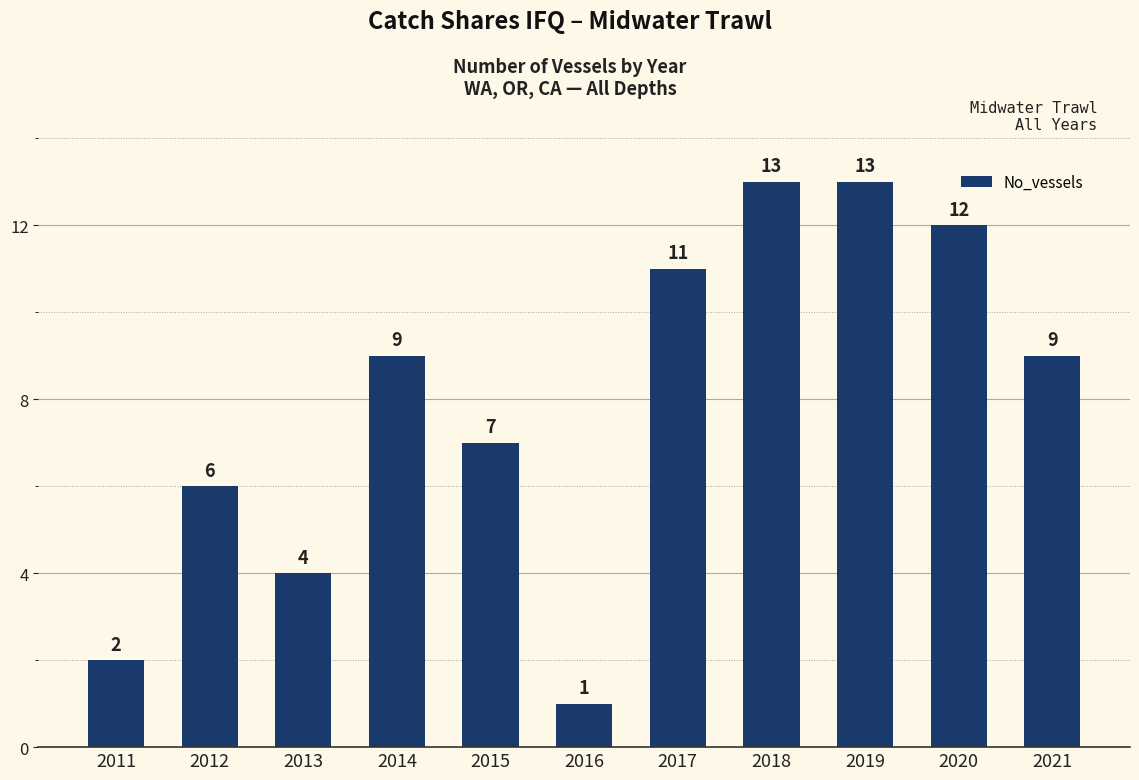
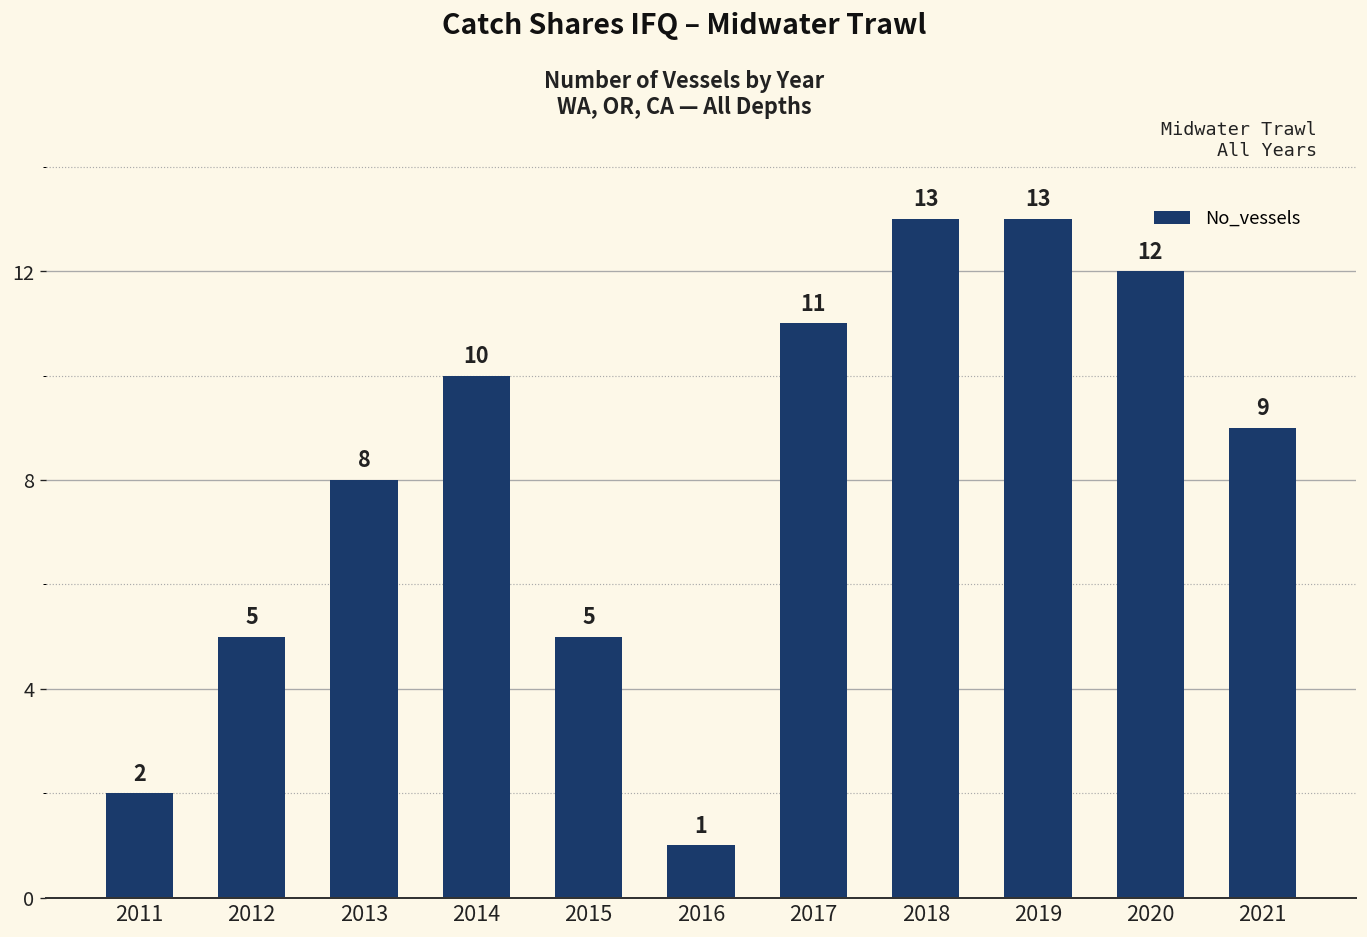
2012: 6 -> 5
2013: 4 -> 8
2014: 9 -> 10
2015: 7 -> 5
